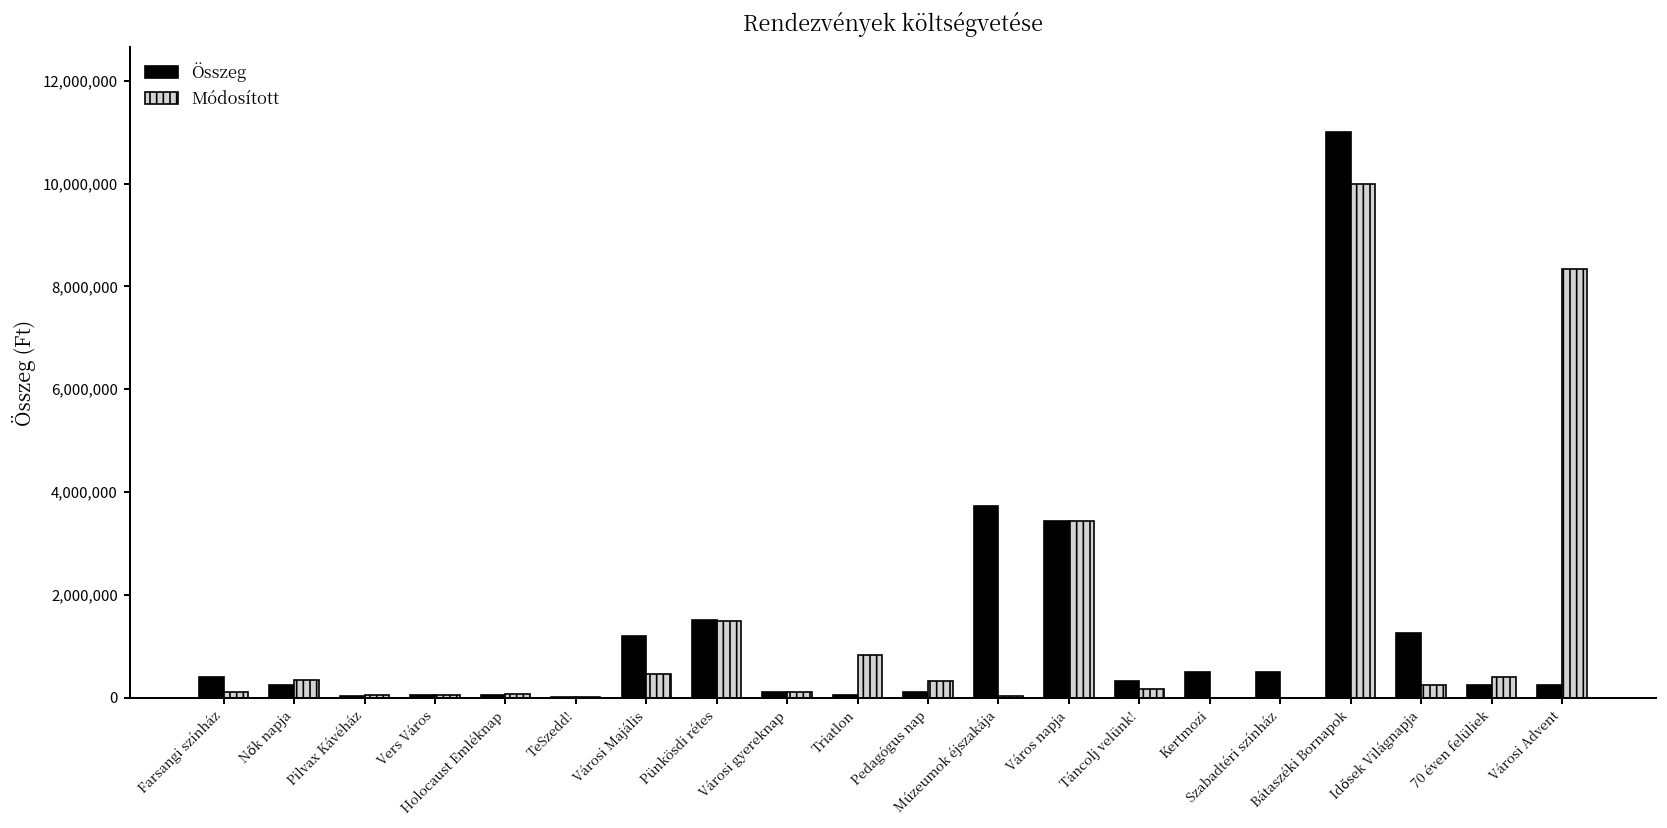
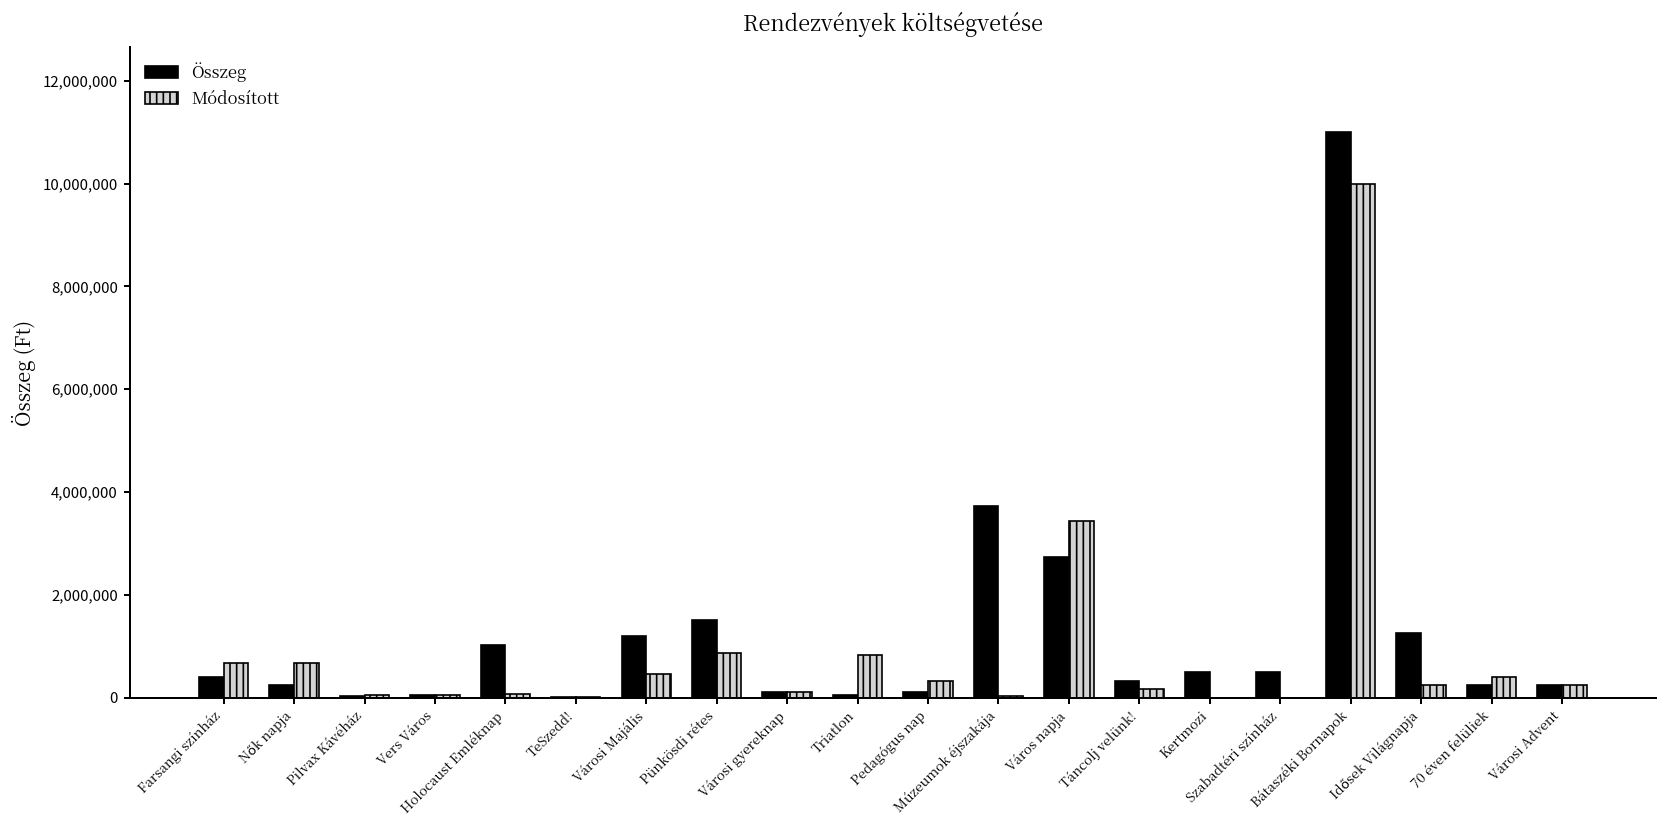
Módosított, Farsangi színház: 100,000 -> 700,000
Módosított, Nők napja: 400,000 -> 700,000
Összeg, Holocaust Emléknap: 100,000 -> 1,000,000
Módosított, Pünkösdi rétes: 1,500,000 -> 900,000
Összeg, Város napja: 3,400,000 -> 2,700,000
Módosított, Városi Advent: 8,300,000 -> 300,000
